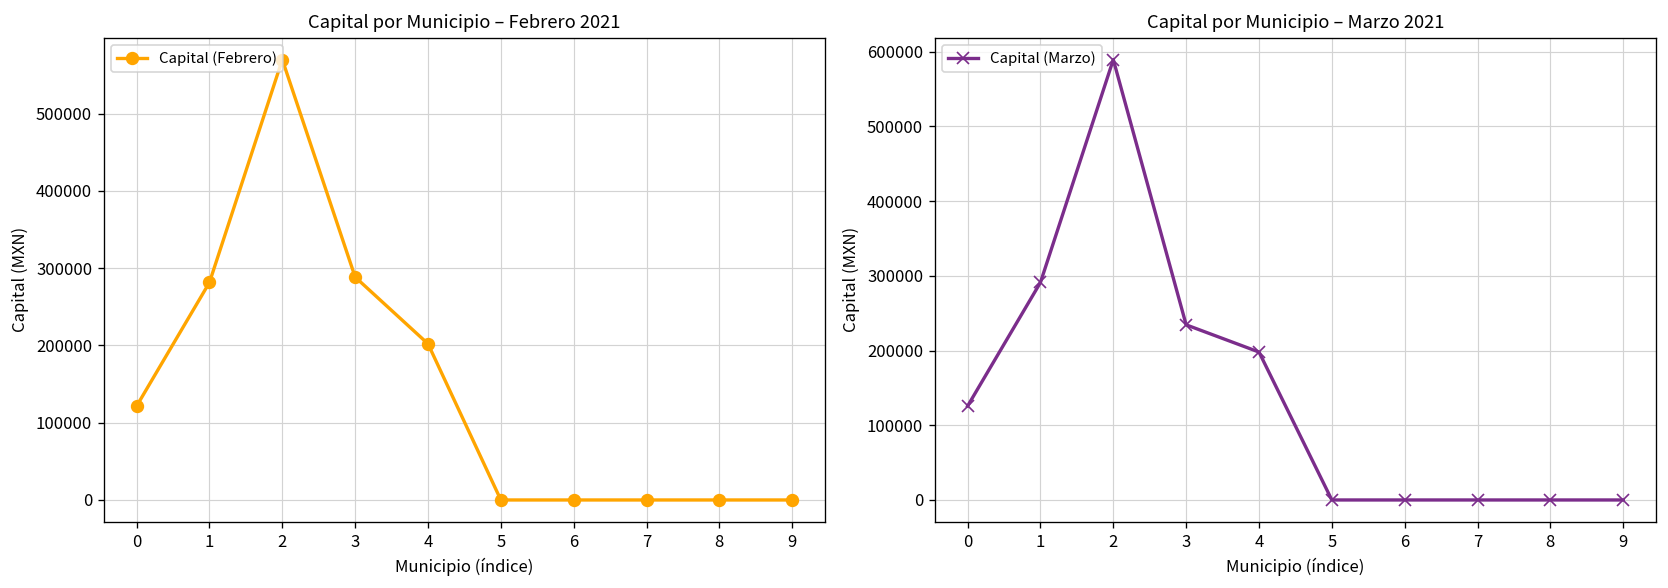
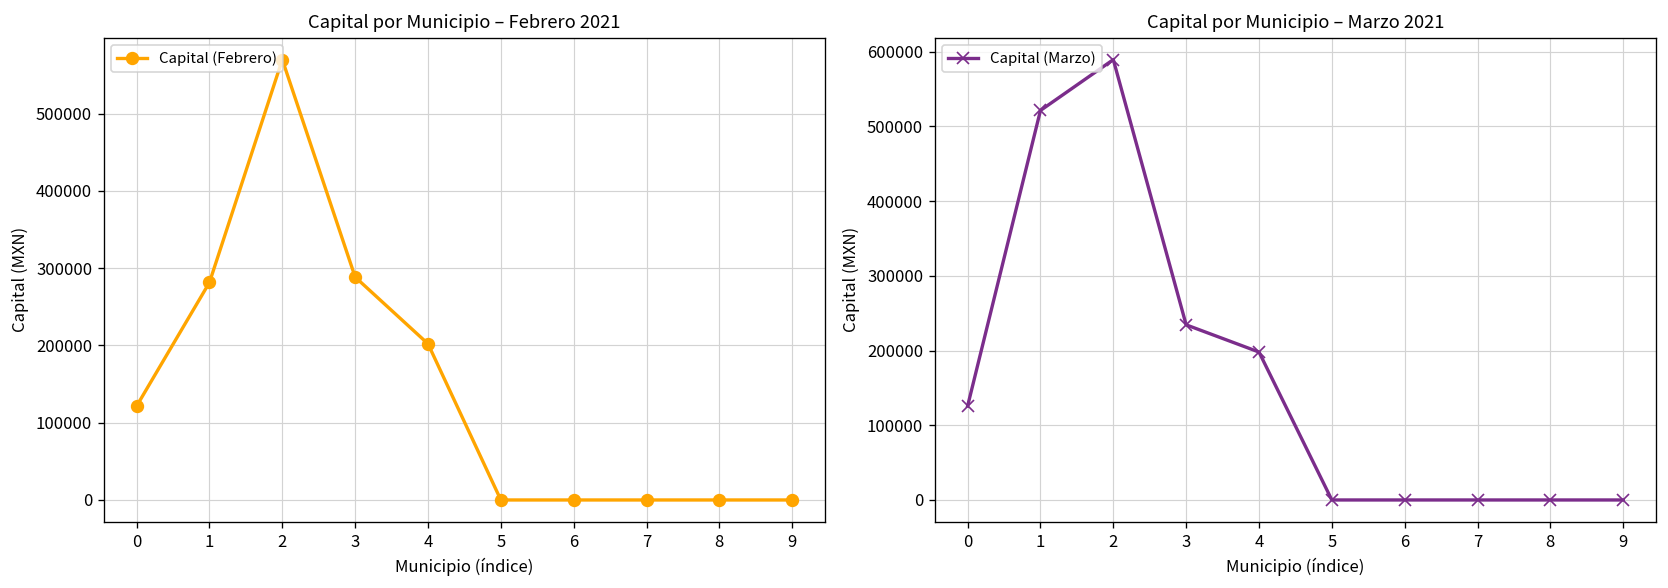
Capital por Municipio – Marzo 2021, 1: 290000 -> 520000
